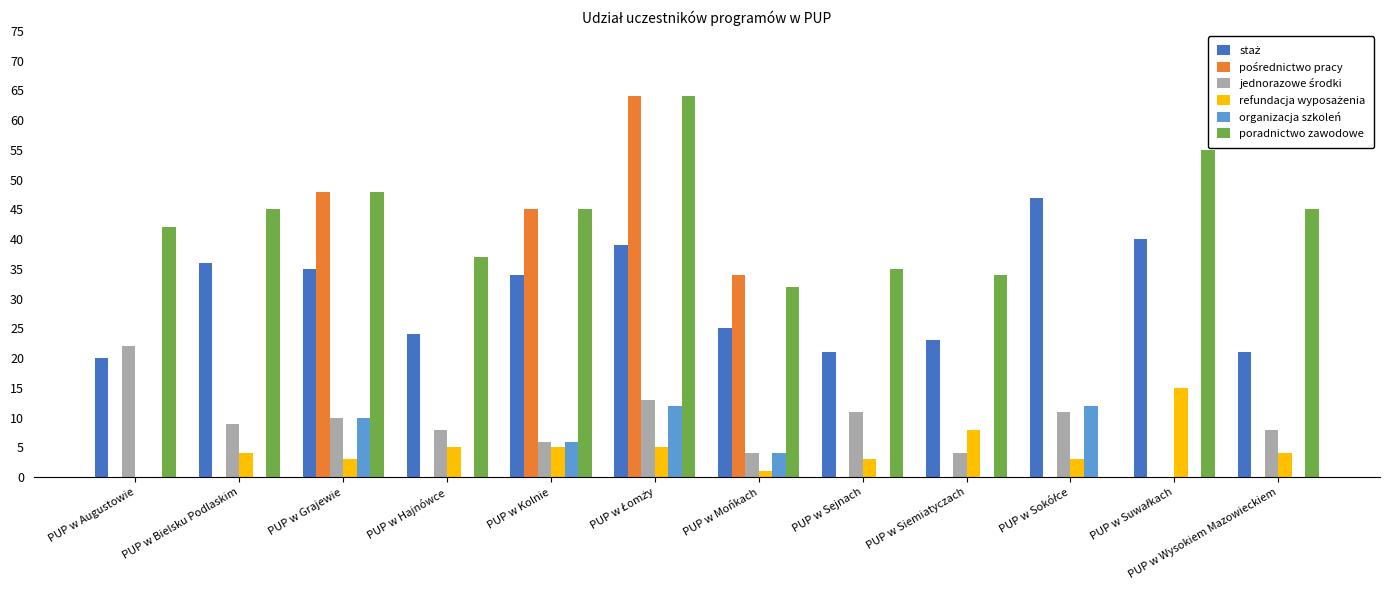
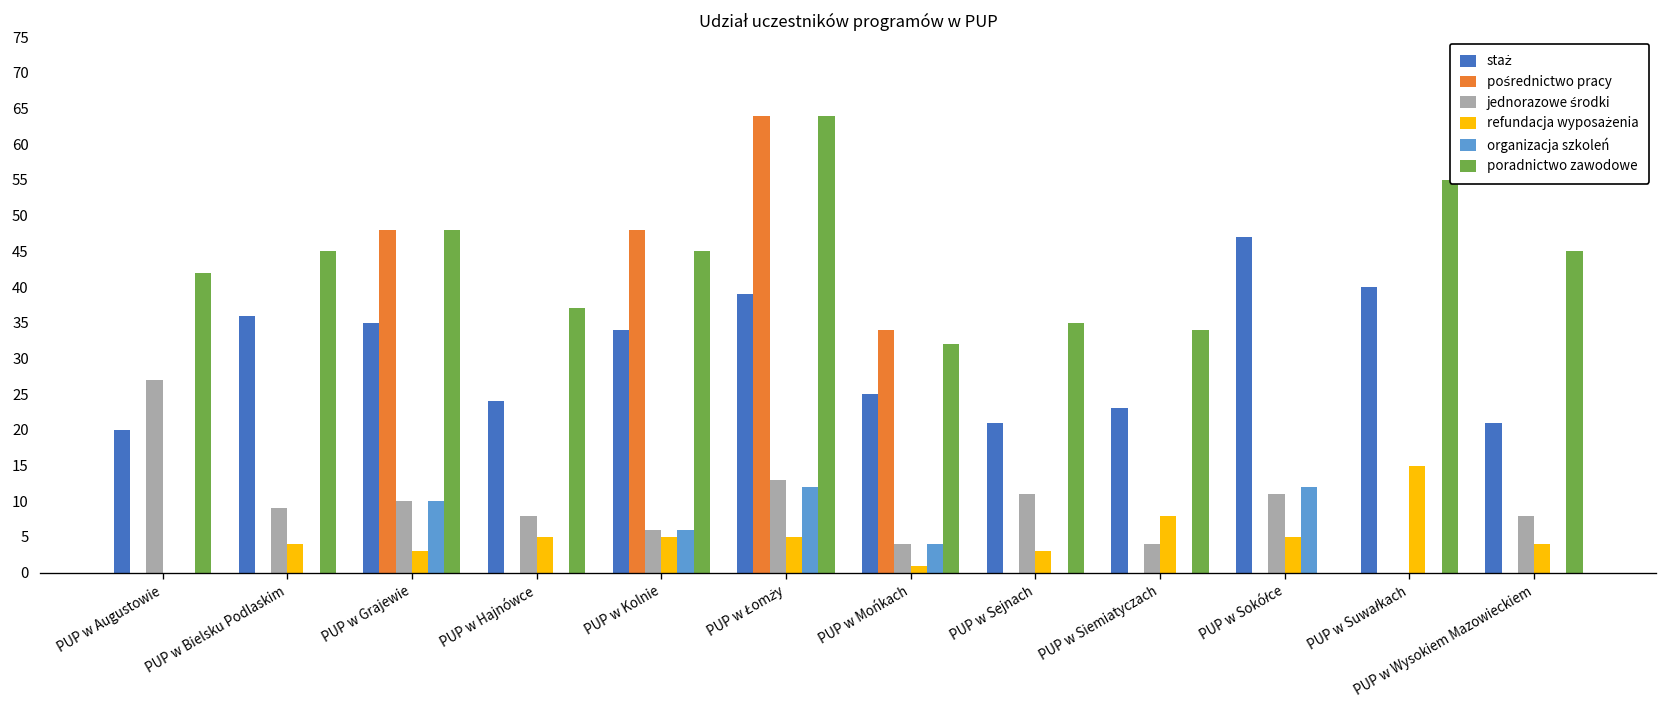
jednorazowe środki, PUP w Augustowie: 22 -> 27
pośrednictwo pracy, PUP w Kolnie: 45 -> 48
refundacja wyposażenia, PUP w Sokółce: 3 -> 5
